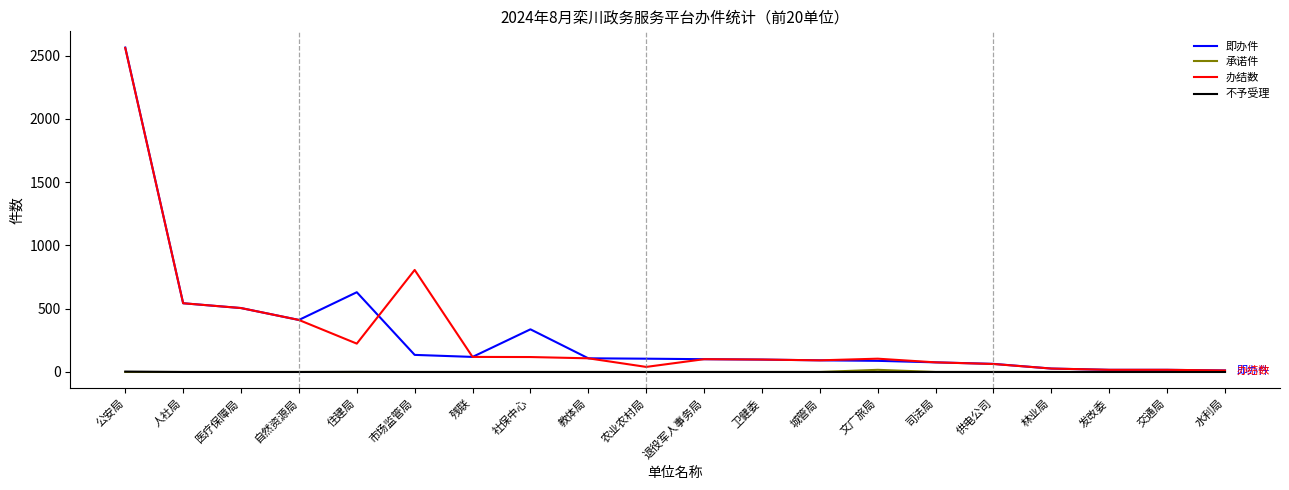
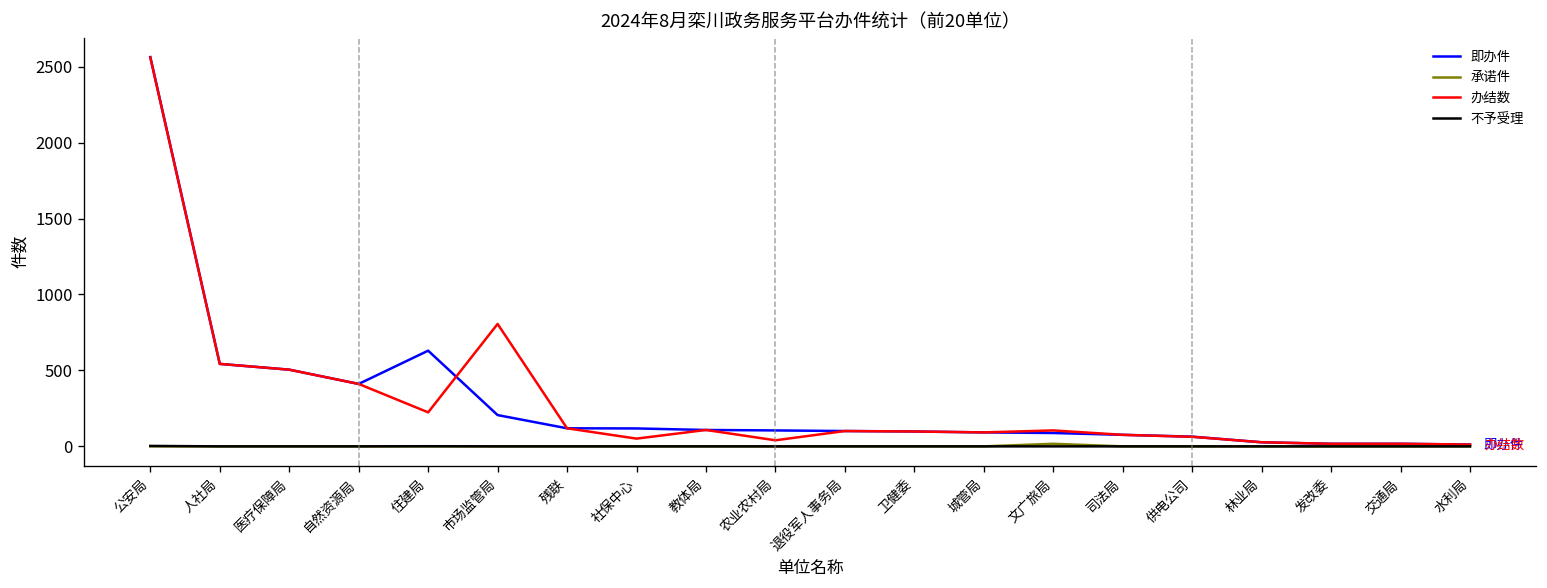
即办件, 市场监管局: 140 -> 210
即办件, 社保中心: 340 -> 120
办结数, 社保中心: 120 -> 50
